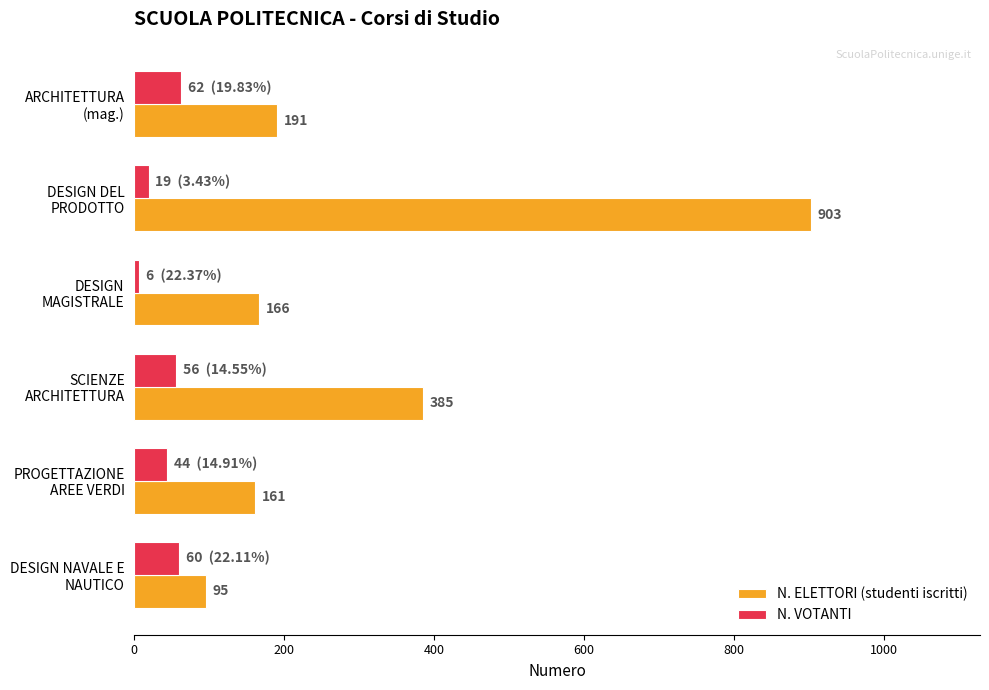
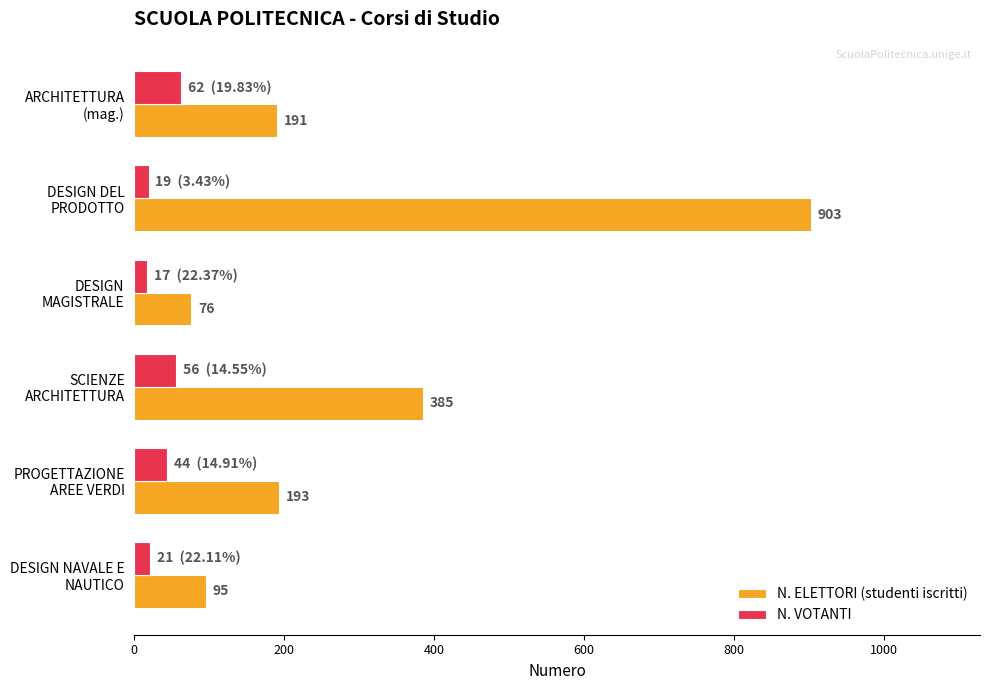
N. VOTANTI, DESIGN MAGISTRALE: 6 -> 17
N. ELETTORI (studenti iscritti), DESIGN MAGISTRALE: 166 -> 76
N. ELETTORI (studenti iscritti), PROGETTAZIONE AREE VERDI: 161 -> 193
N. VOTANTI, DESIGN NAVALE E NAUTICO: 60 -> 21
